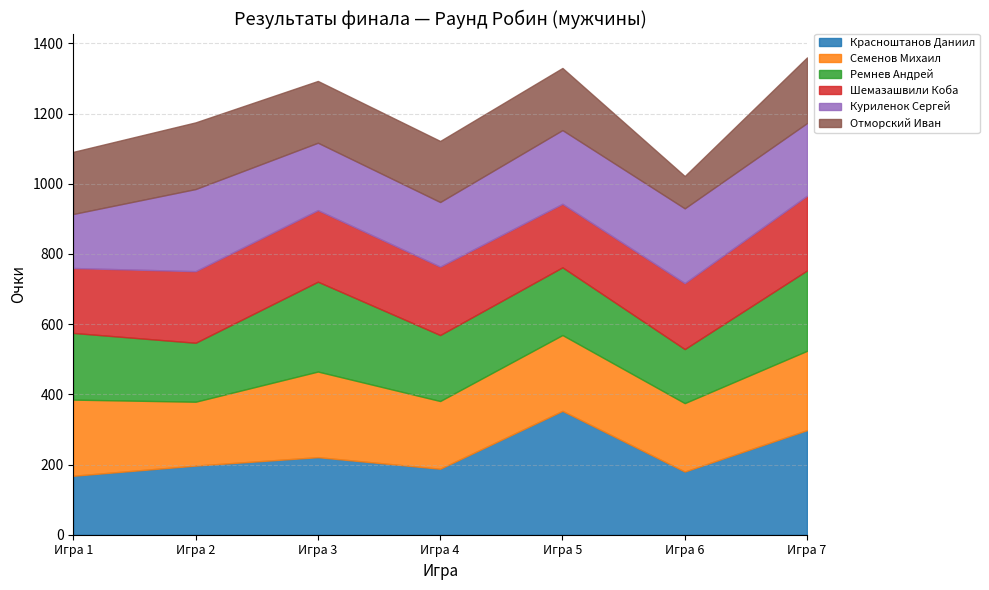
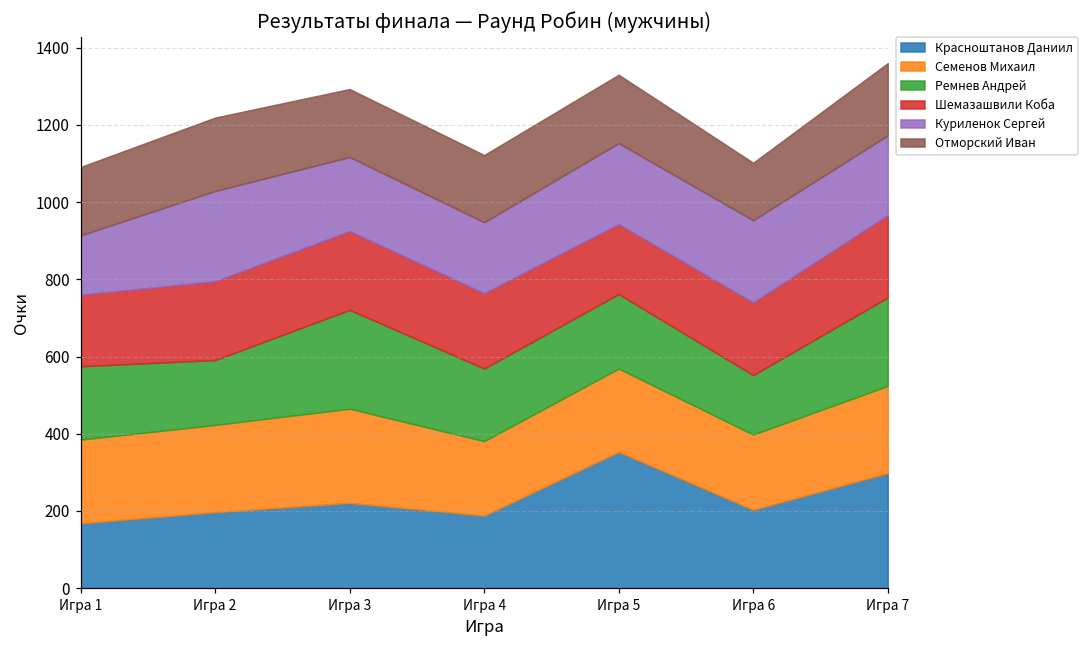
Семенов Михаил, Игра 2: 180 -> 230
Красноштанов Даниил, Игра 6: 180 -> 200
Отморский Иван, Игра 6: 90 -> 150
